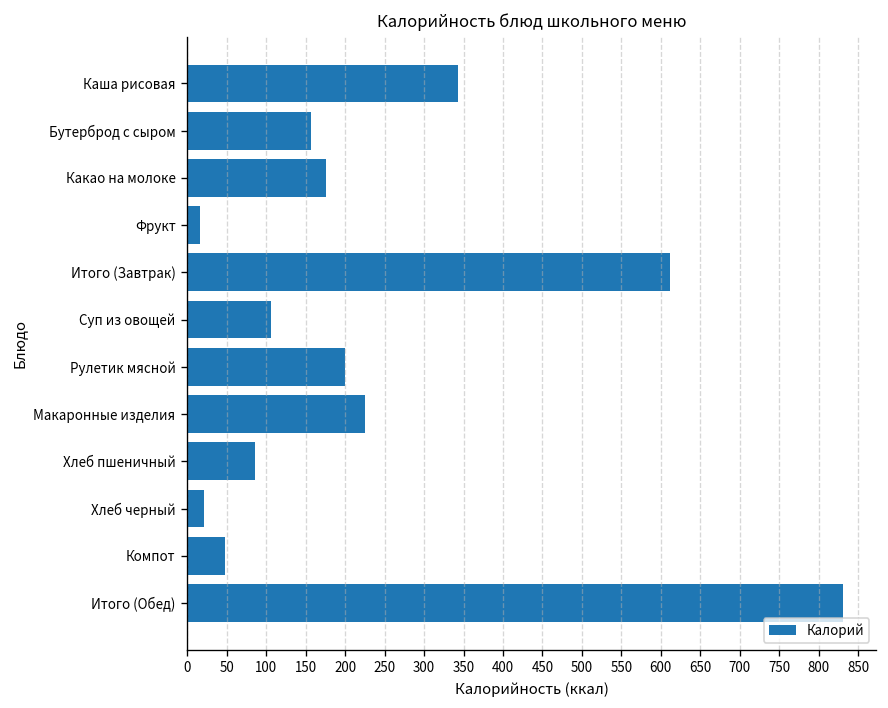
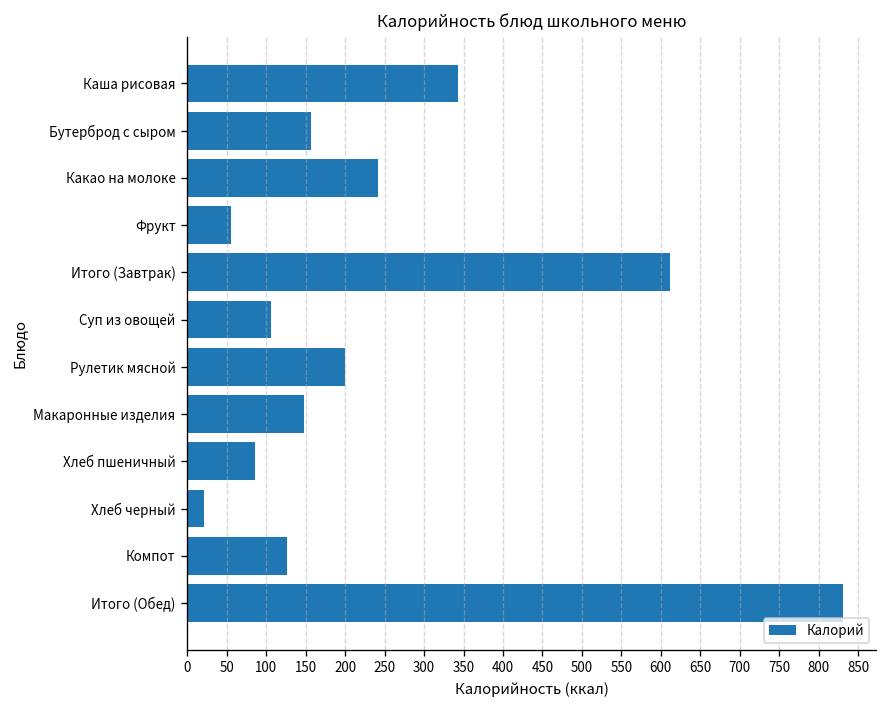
Какао на молоке: 180 -> 240
Фрукт: 20 -> 60
Макаронные изделия: 230 -> 150
Компот: 50 -> 130
